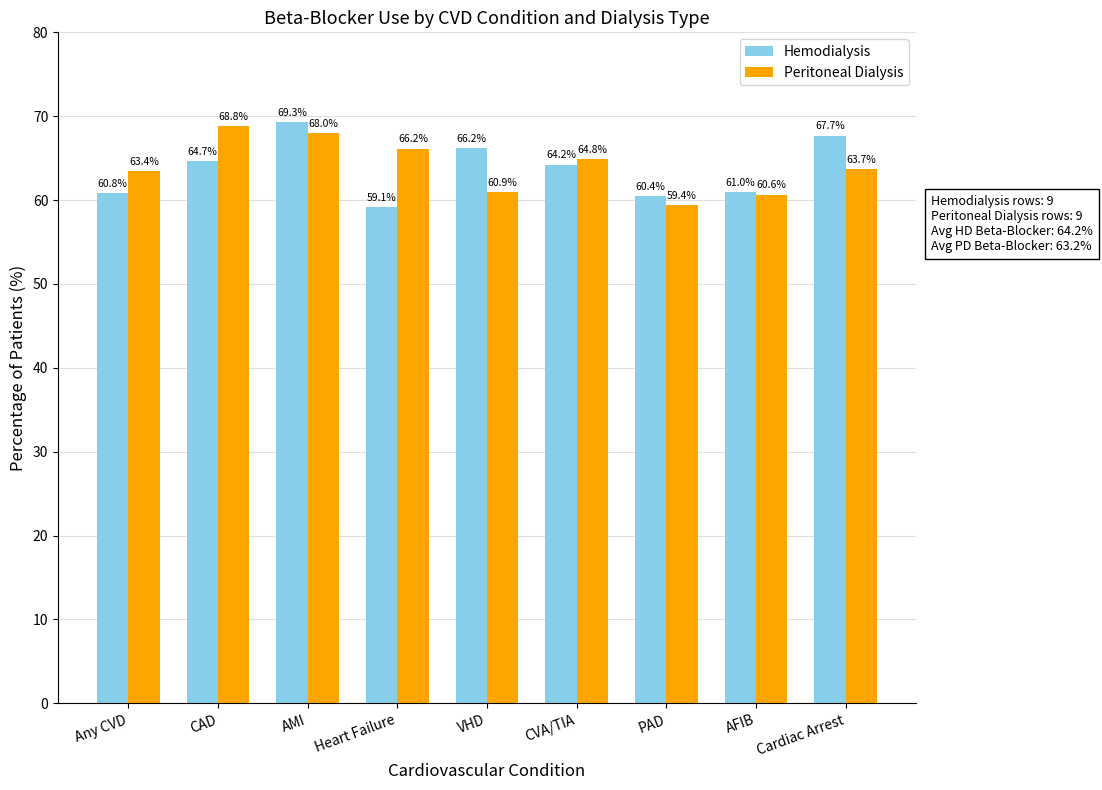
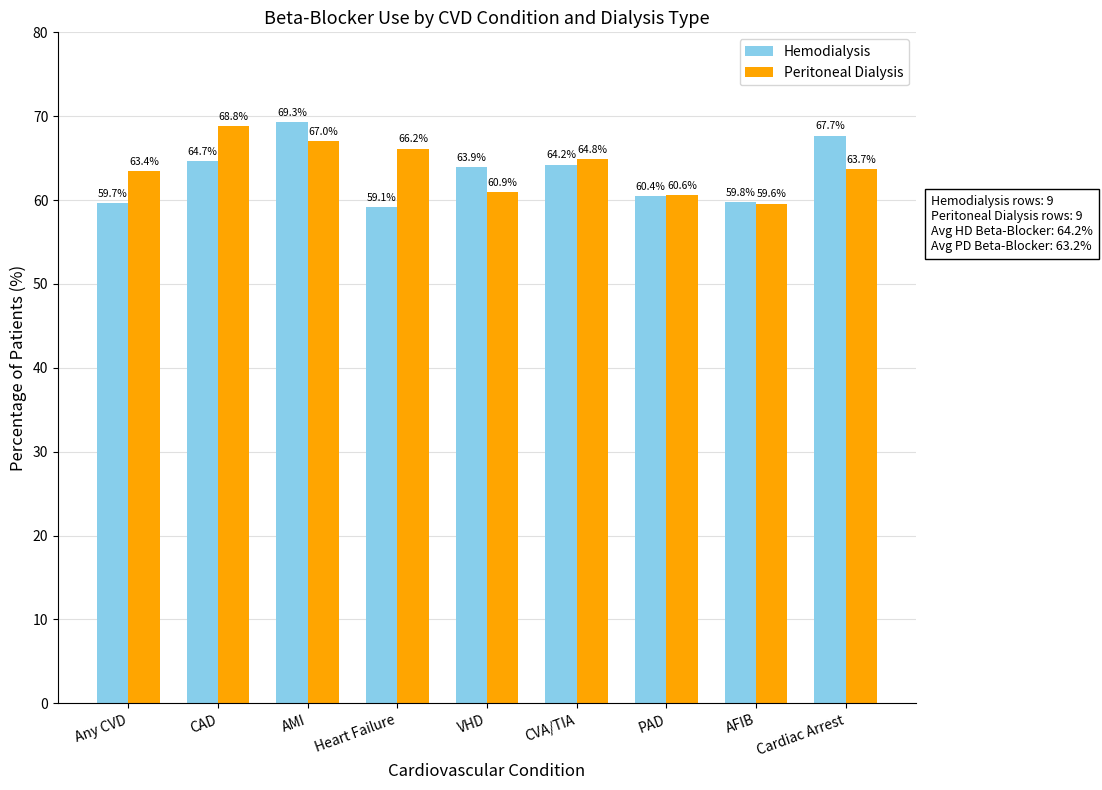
Hemodialysis, Any CVD: 60.8% -> 59.7%
Peritoneal Dialysis, AMI: 68.0% -> 67.0%
Hemodialysis, VHD: 66.2% -> 63.9%
Peritoneal Dialysis, PAD: 59.4% -> 60.6%
Hemodialysis, AFIB: 61.0% -> 59.8%
Peritoneal Dialysis, AFIB: 60.6% -> 59.6%
